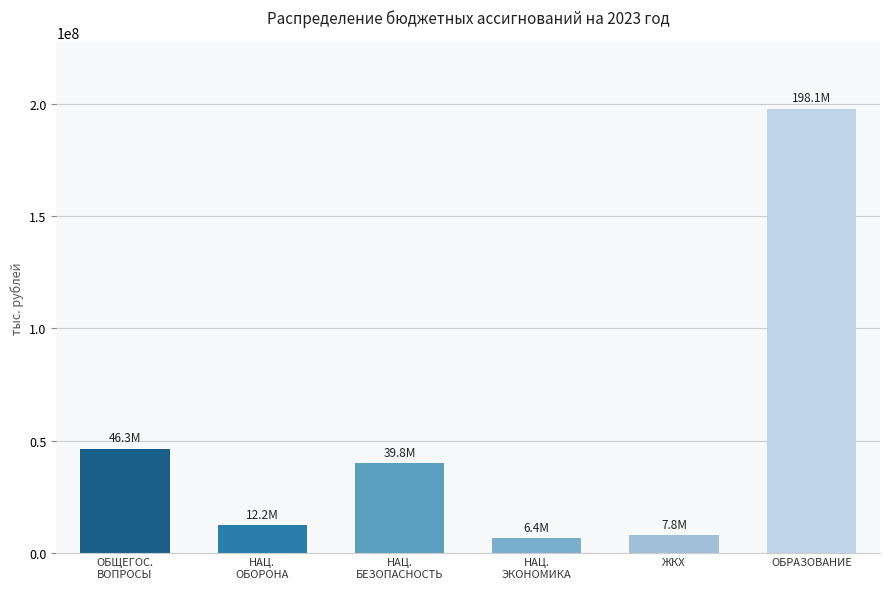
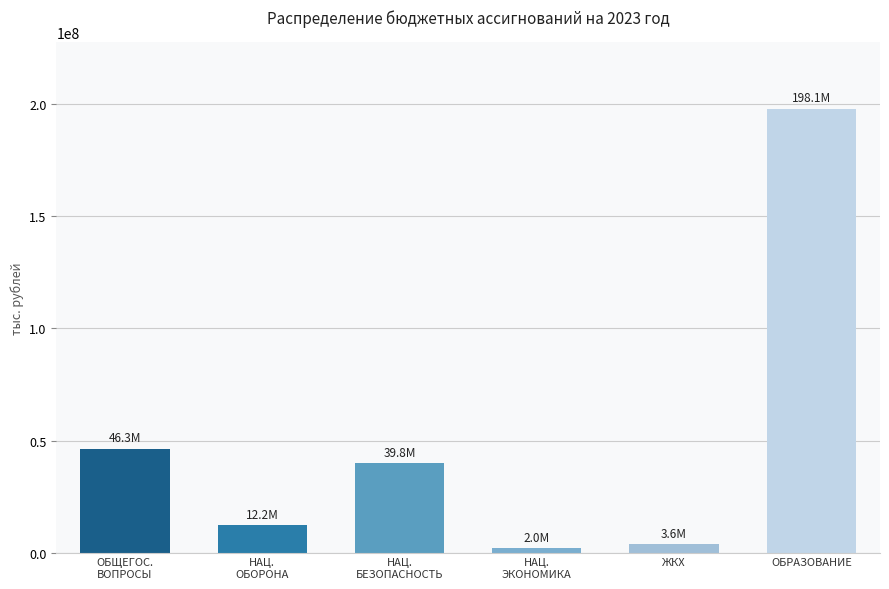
НАЦ. ЭКОНОМИКА: 6.4M -> 2.0M
ЖКХ: 7.8M -> 3.6M
